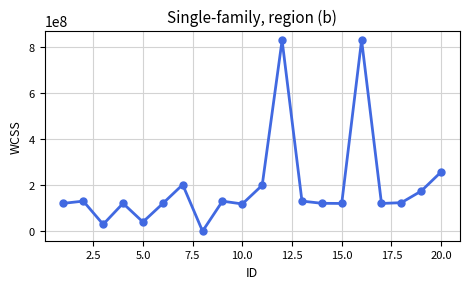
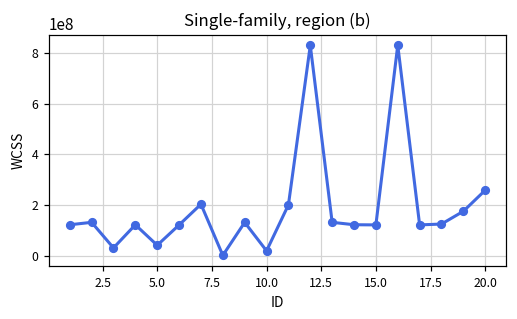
10.0: 120000000 -> 20000000
